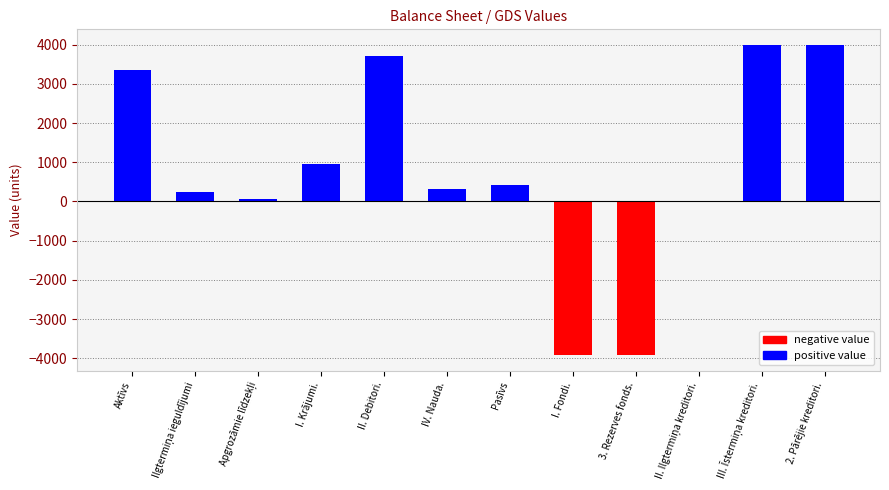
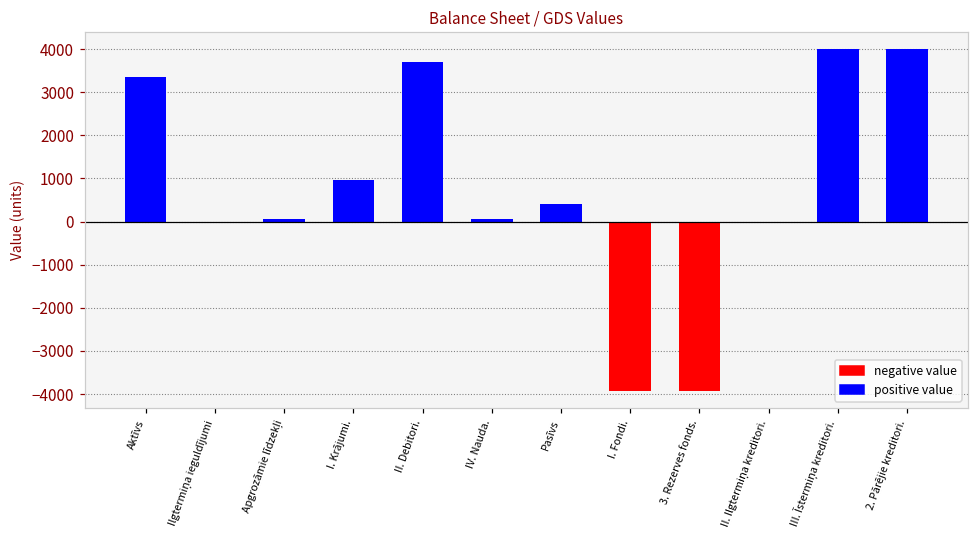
Ilgtermiņa ieguldījumi: 200 -> 0
IV. Nauda.: 300 -> 100
